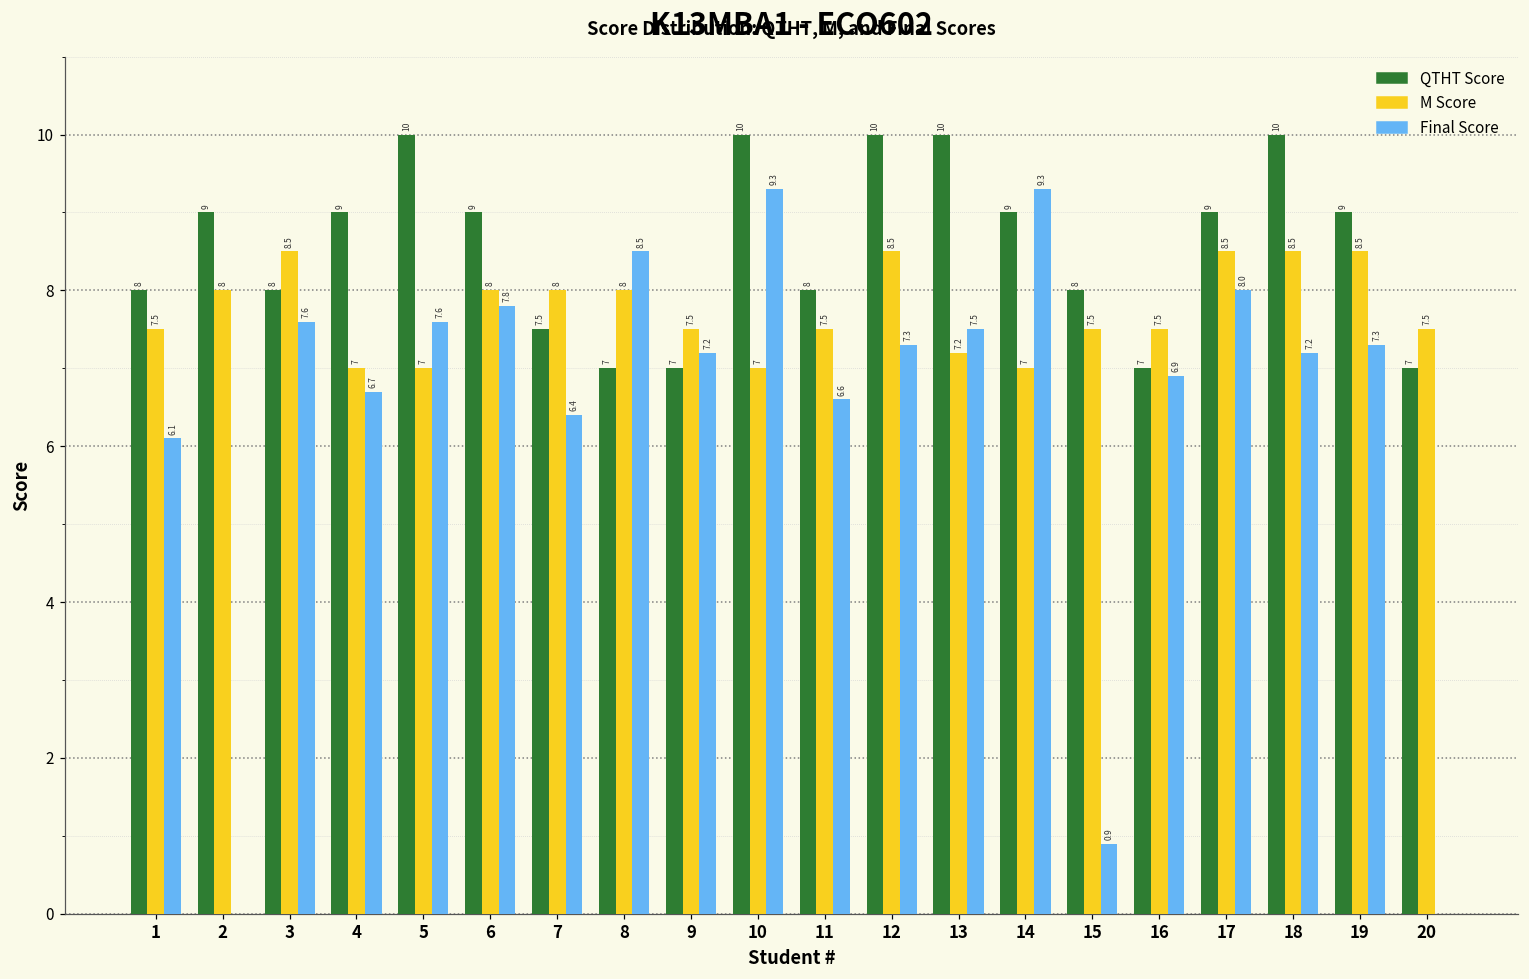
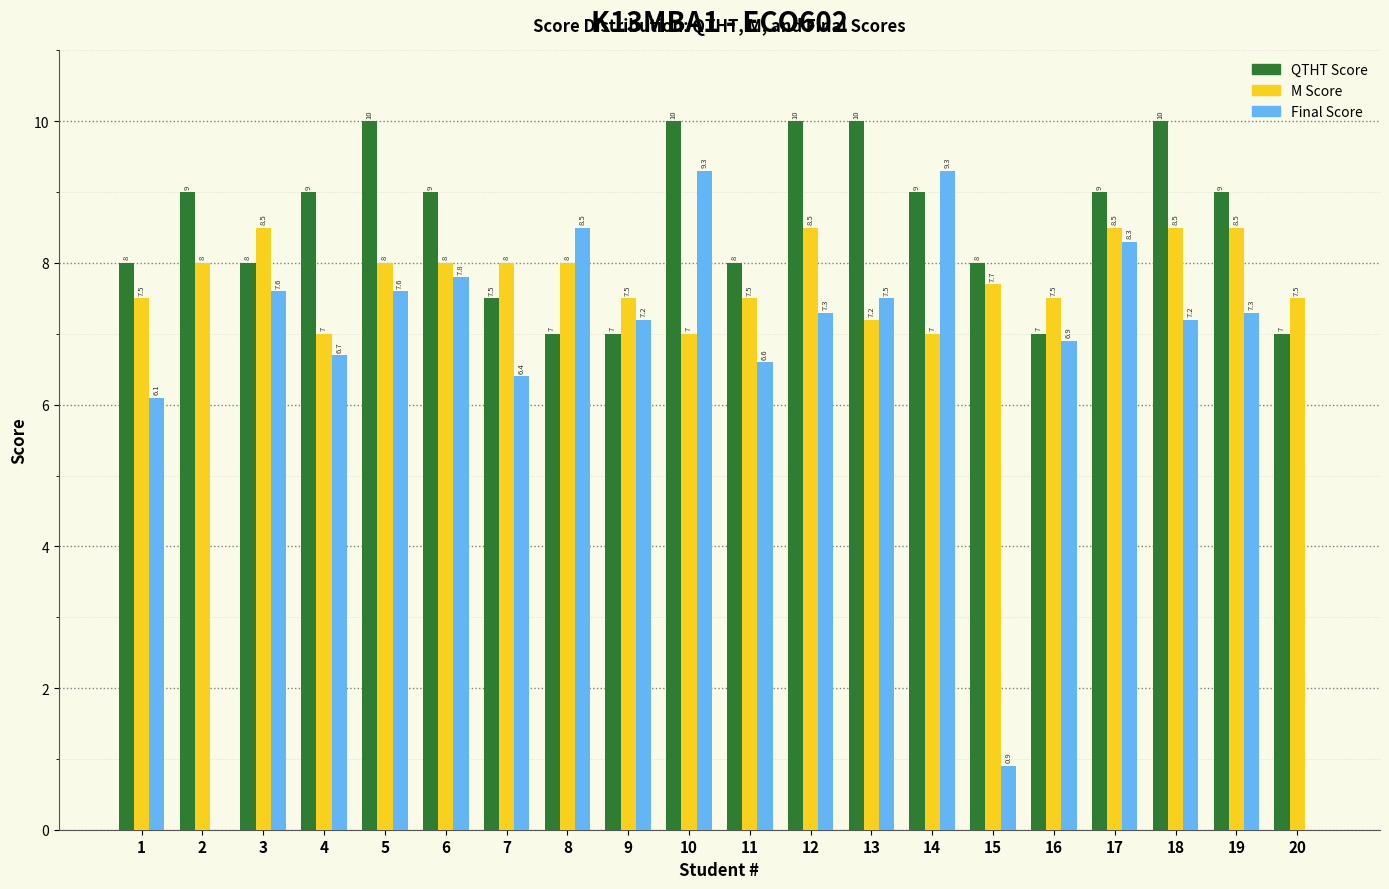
M Score, 5: 7 -> 8
M Score, 15: 7.5 -> 7.7
Final Score, 17: 8.0 -> 8.3
